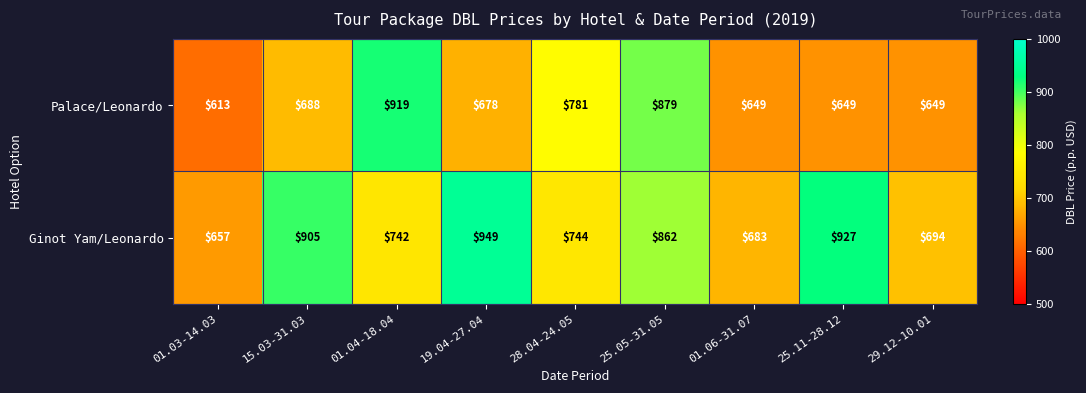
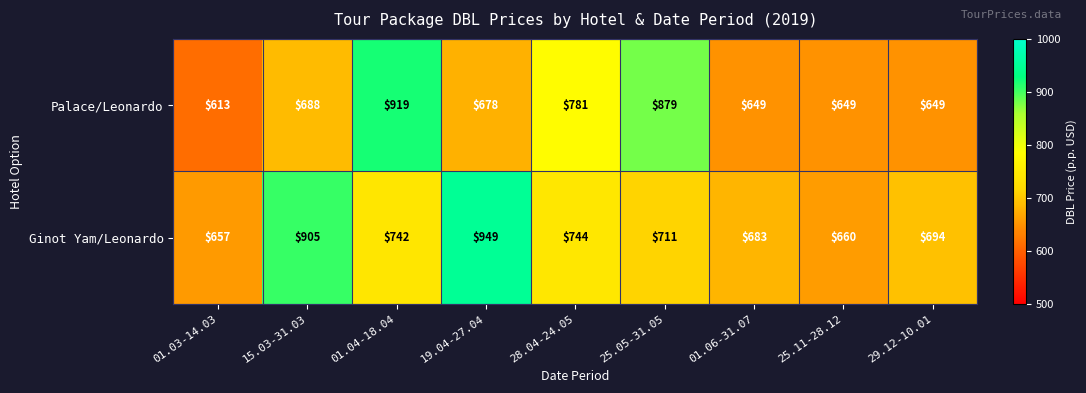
Ginot Yam/Leonardo, 25.05-31.05: $862 -> $711
Ginot Yam/Leonardo, 25.11-28.12: $927 -> $660
